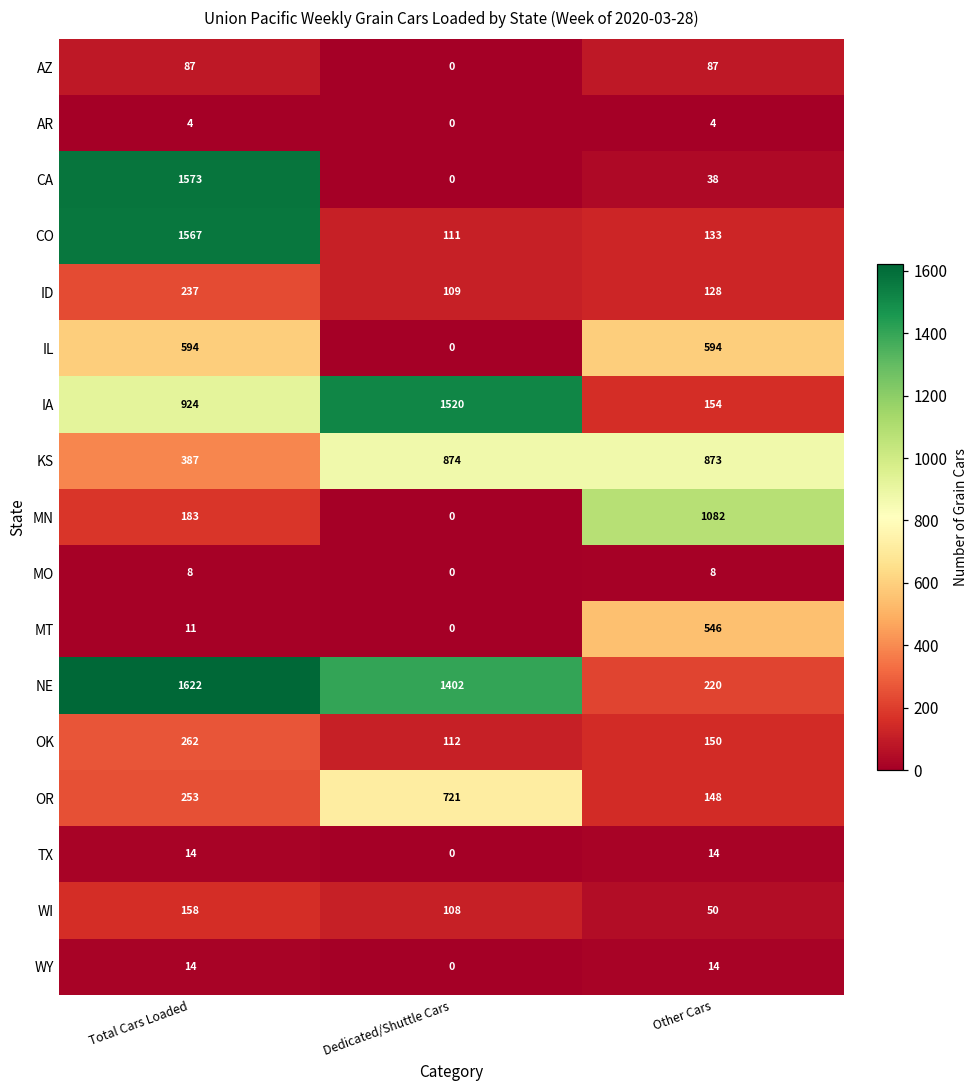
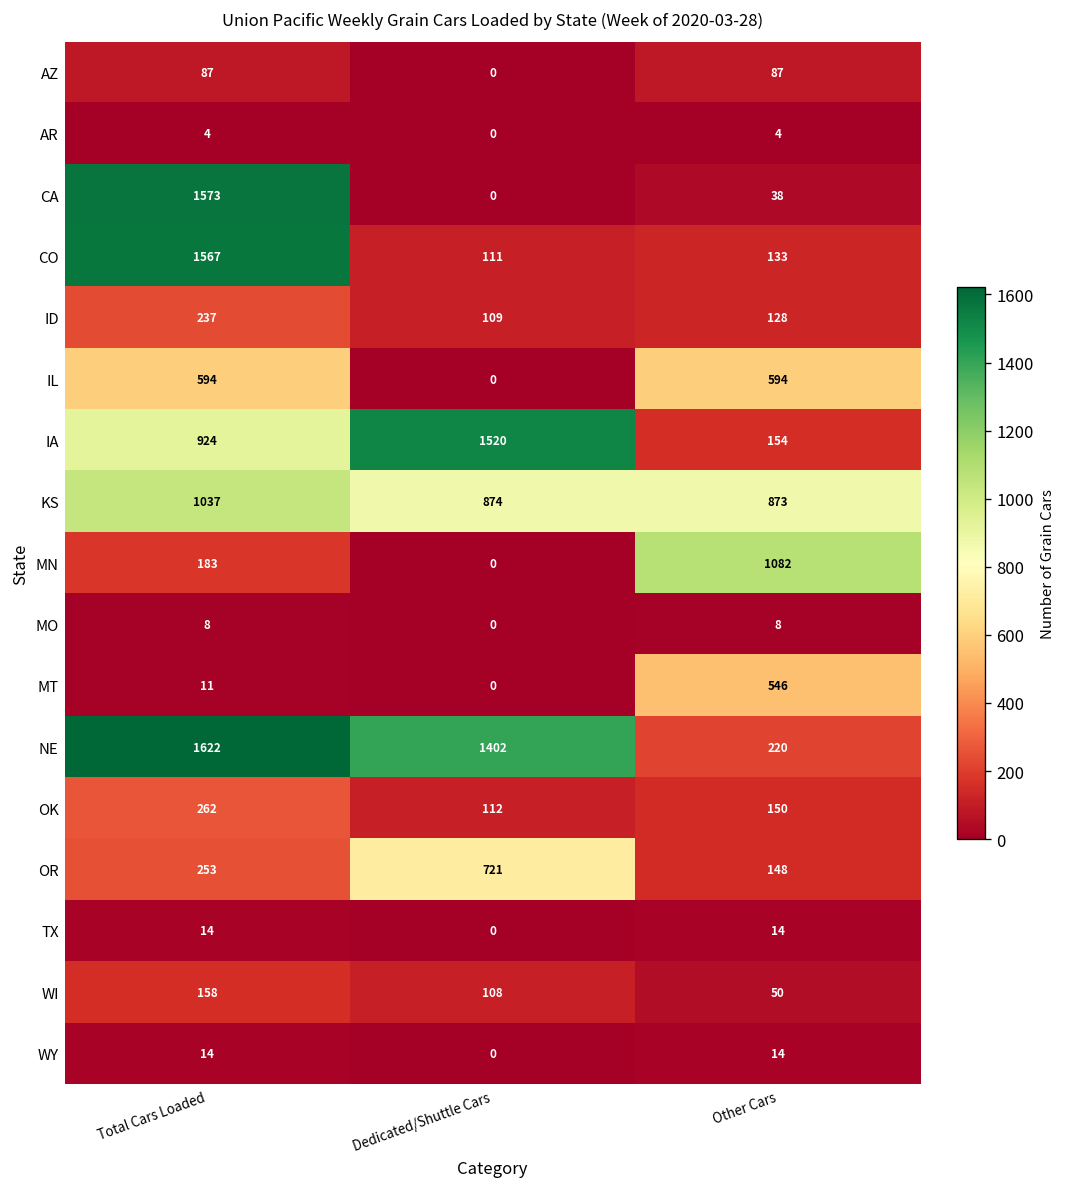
KS, Total Cars Loaded: 387 -> 1037
